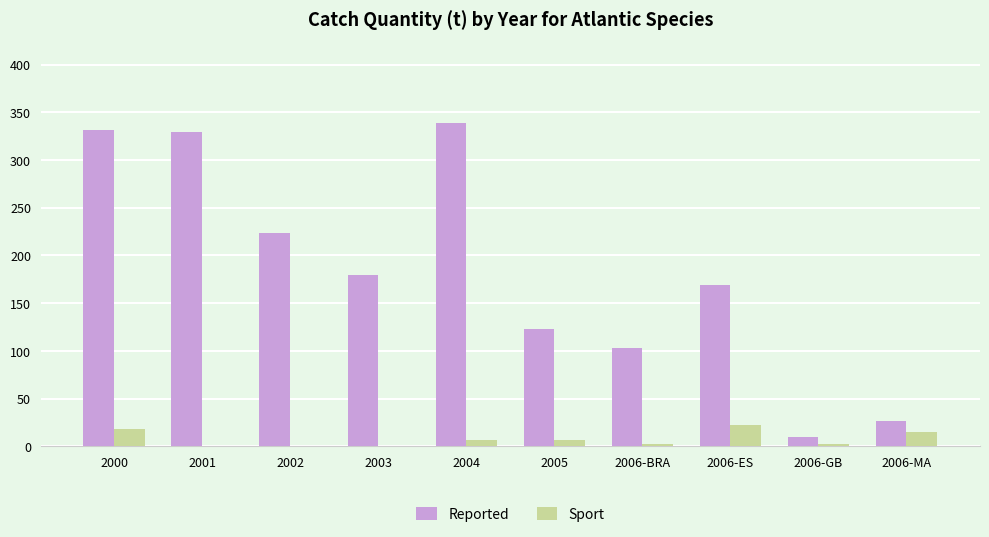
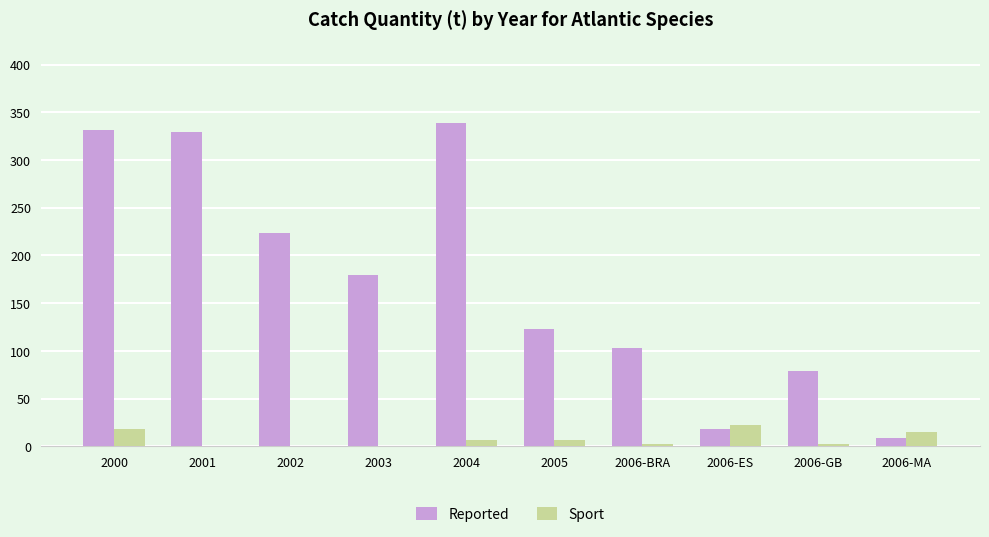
Reported, 2006-ES: 170 -> 20
Reported, 2006-GB: 10 -> 80
Reported, 2006-MA: 30 -> 10
